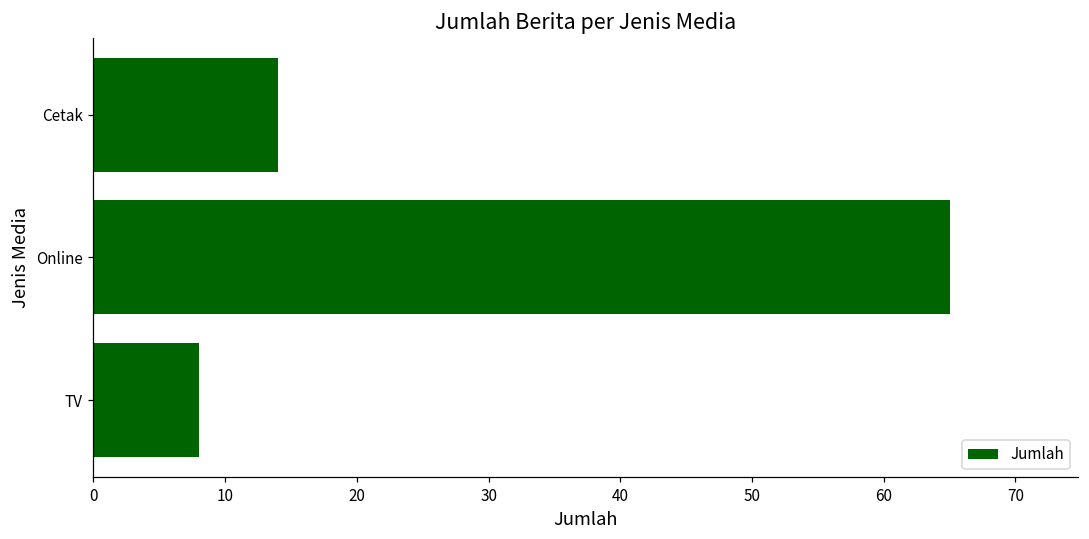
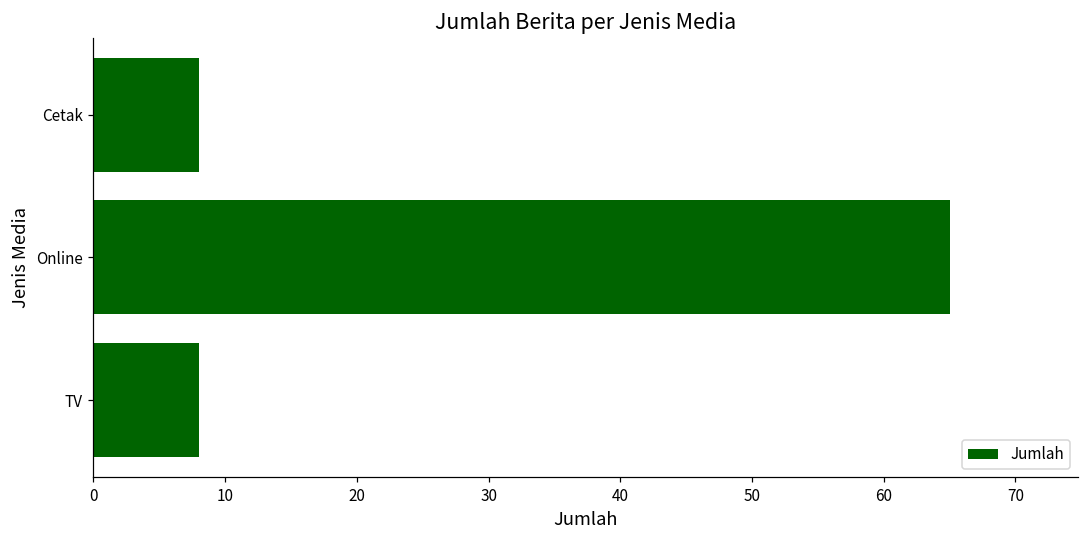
Cetak: 14 -> 8
